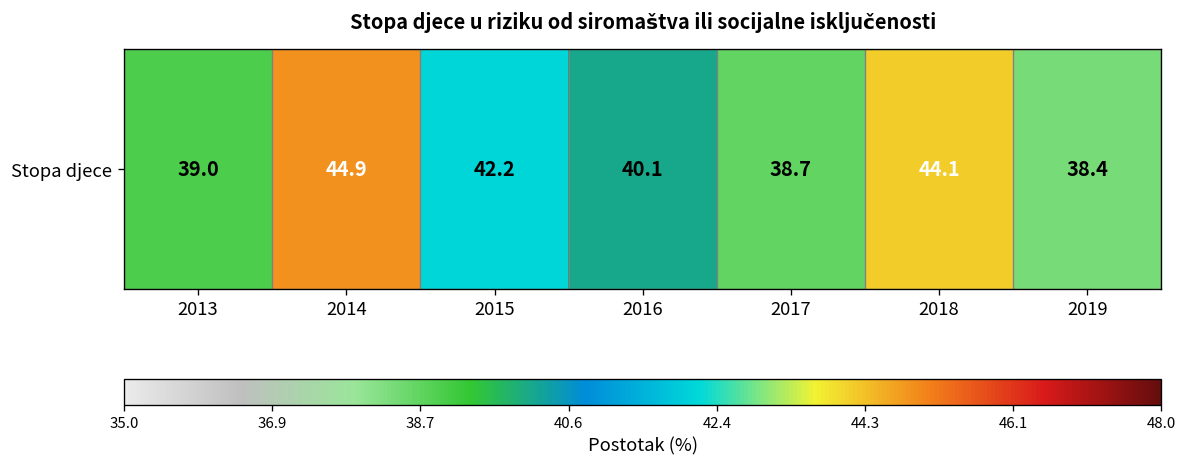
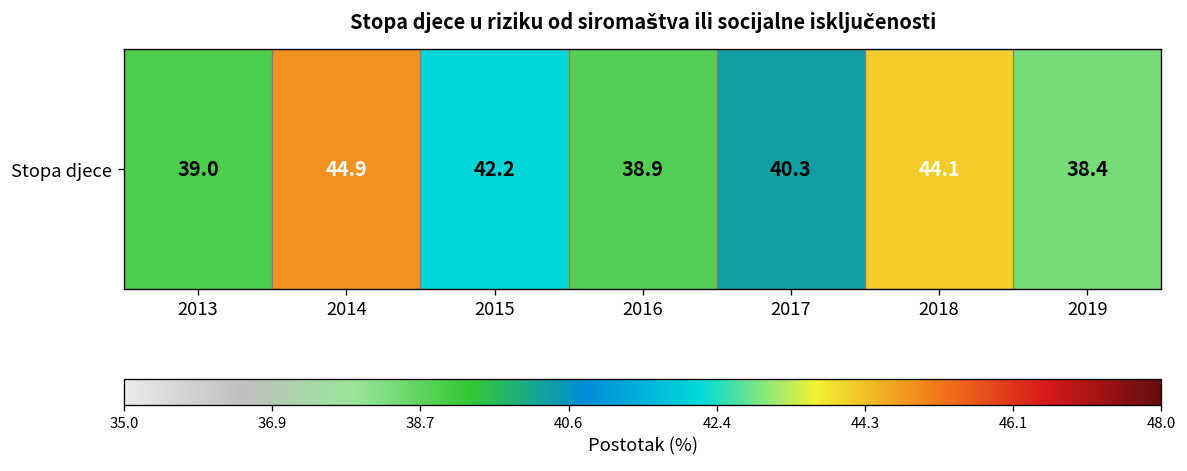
Stopa djece, 2016: 40.1 -> 38.9
Stopa djece, 2017: 38.7 -> 40.3
